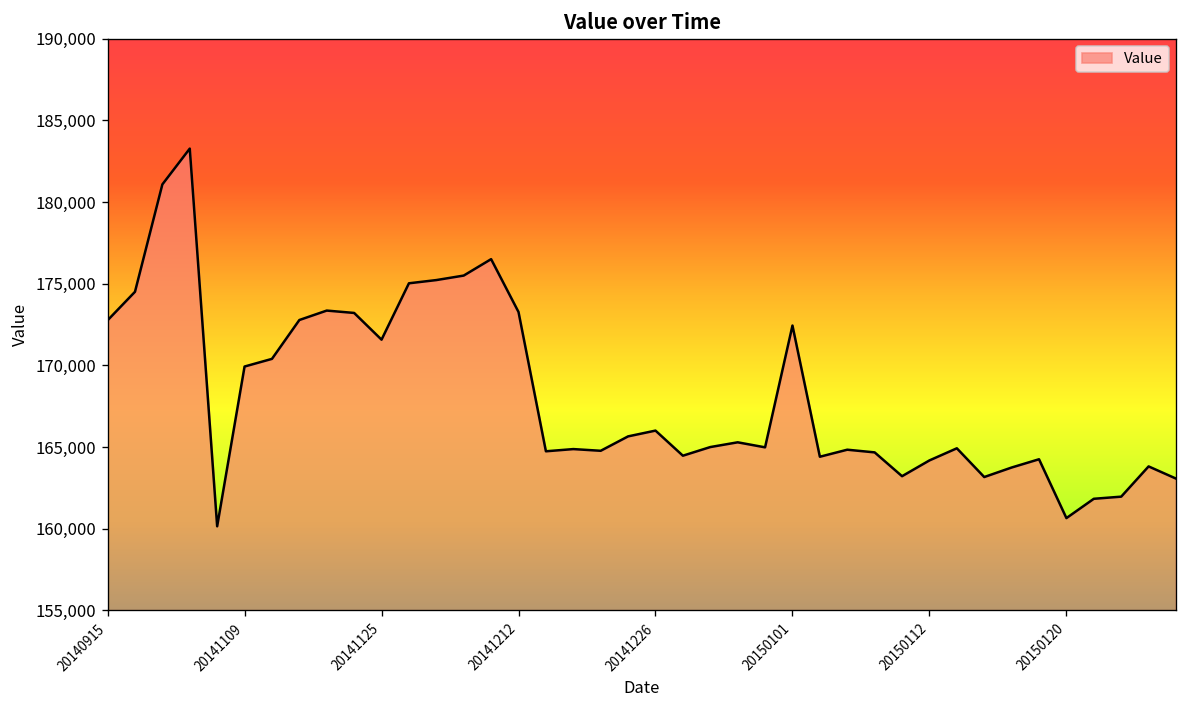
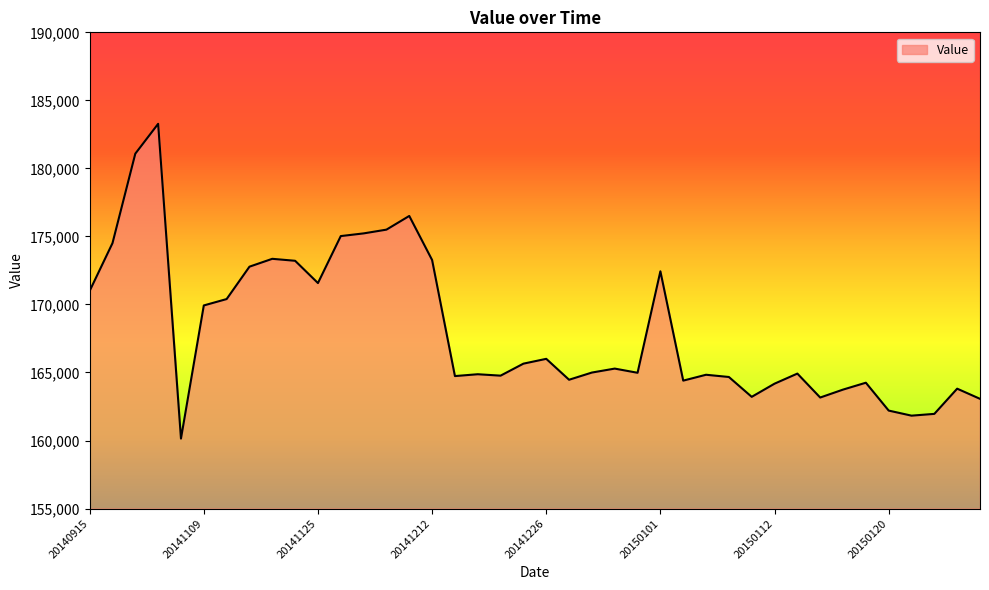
20140915: 172,800 -> 171,000
20150120: 160,600 -> 162,200
